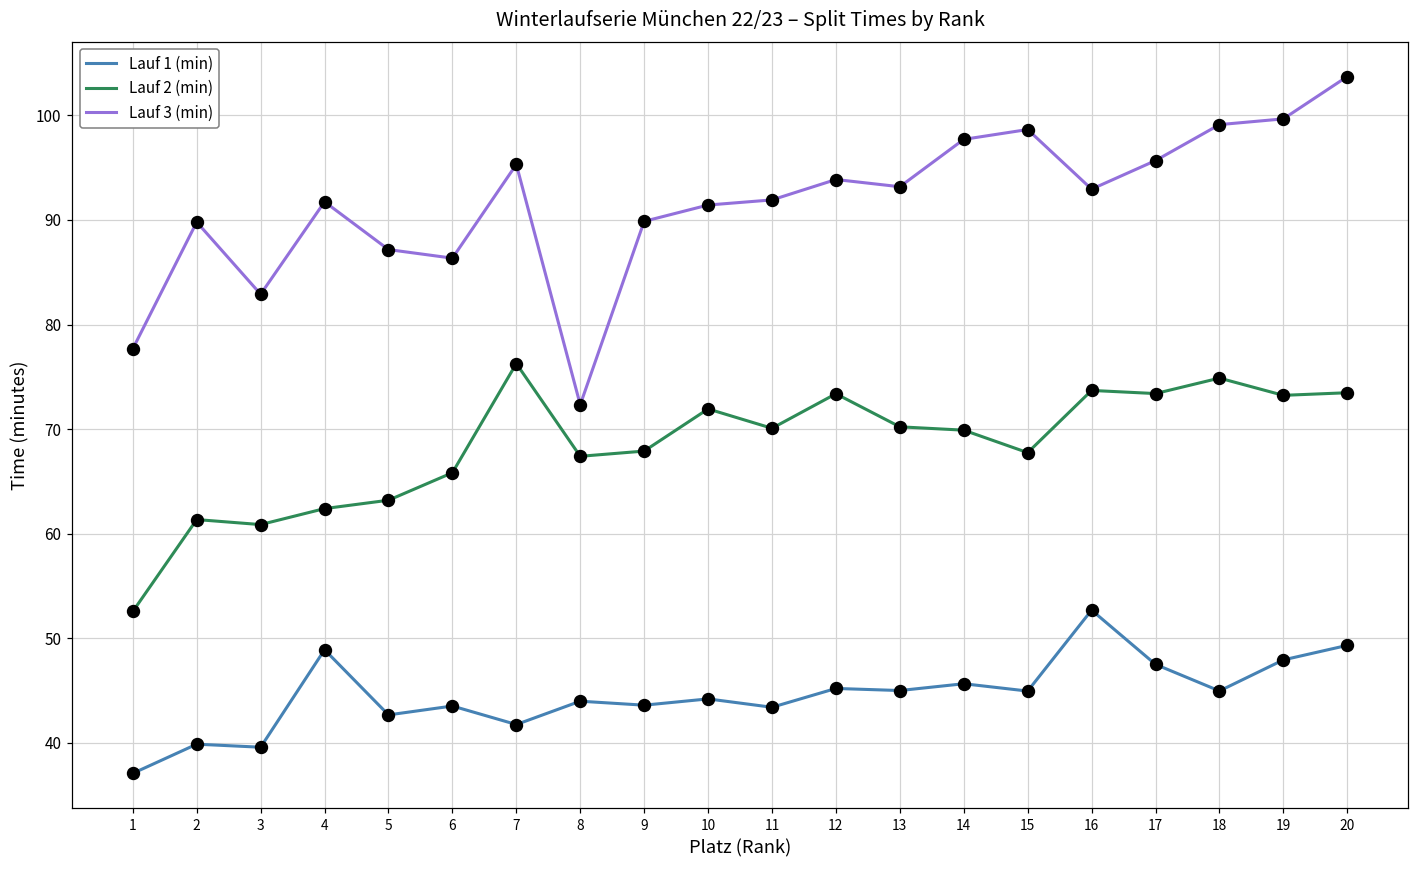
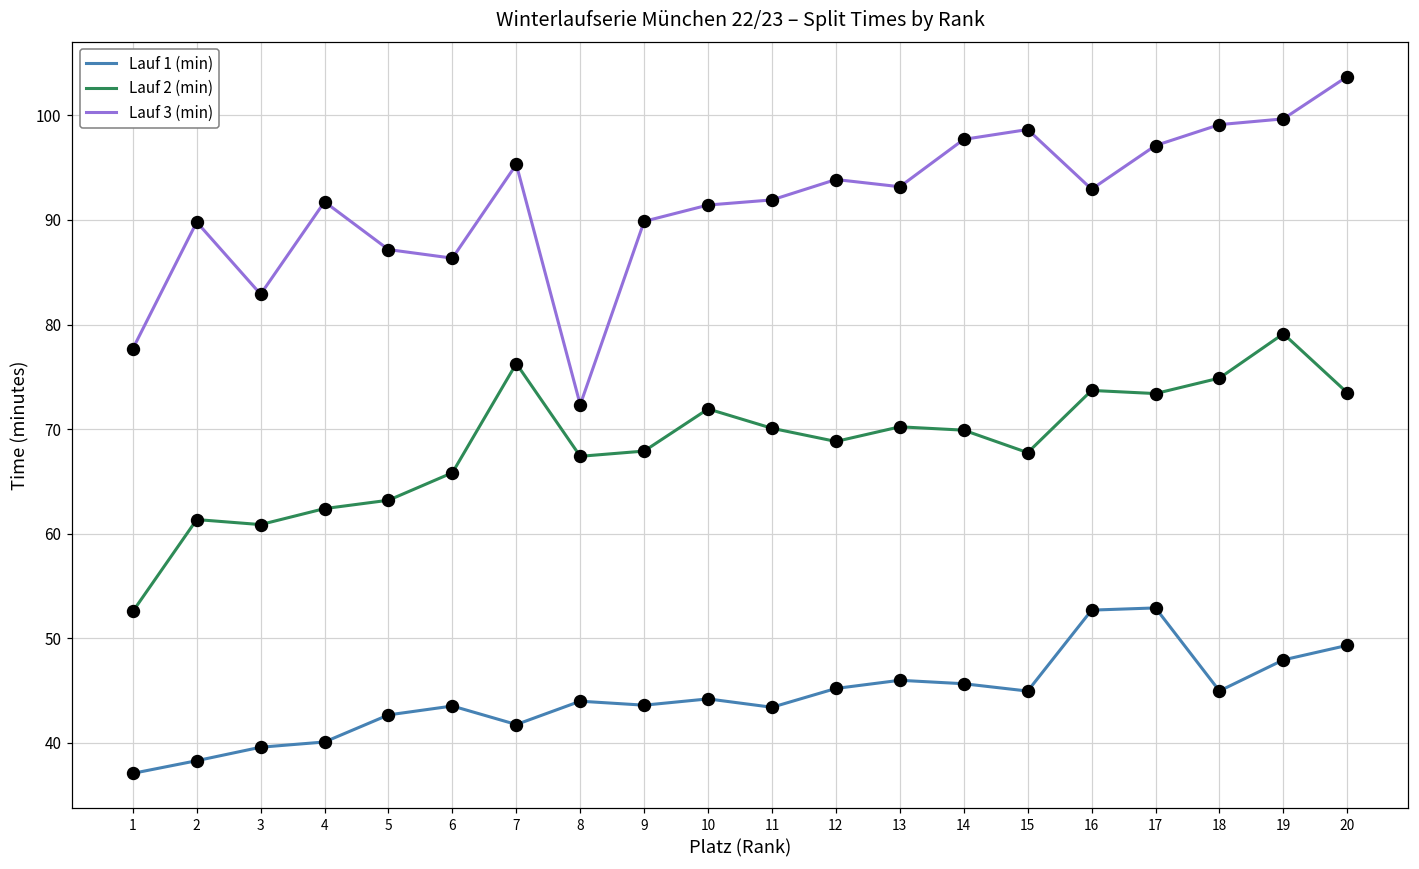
Lauf 1 (min), 2: 40 -> 38
Lauf 1 (min), 4: 49 -> 40
Lauf 2 (min), 12: 73 -> 69
Lauf 1 (min), 13: 45 -> 46
Lauf 1 (min), 17: 48 -> 53
Lauf 3 (min), 17: 96 -> 97
Lauf 2 (min), 19: 73 -> 79
